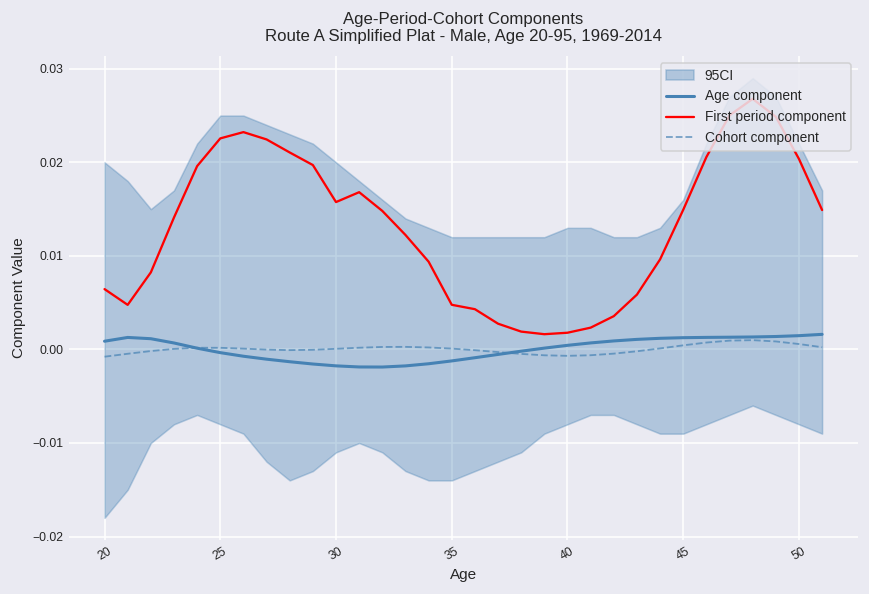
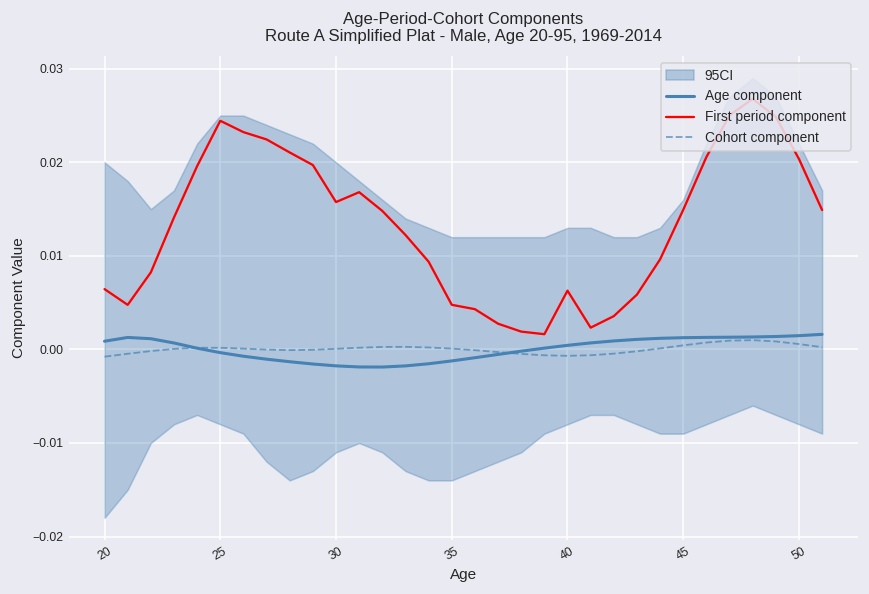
First period component, 25: 0.023 -> 0.024
First period component, 40: 0.002 -> 0.006
